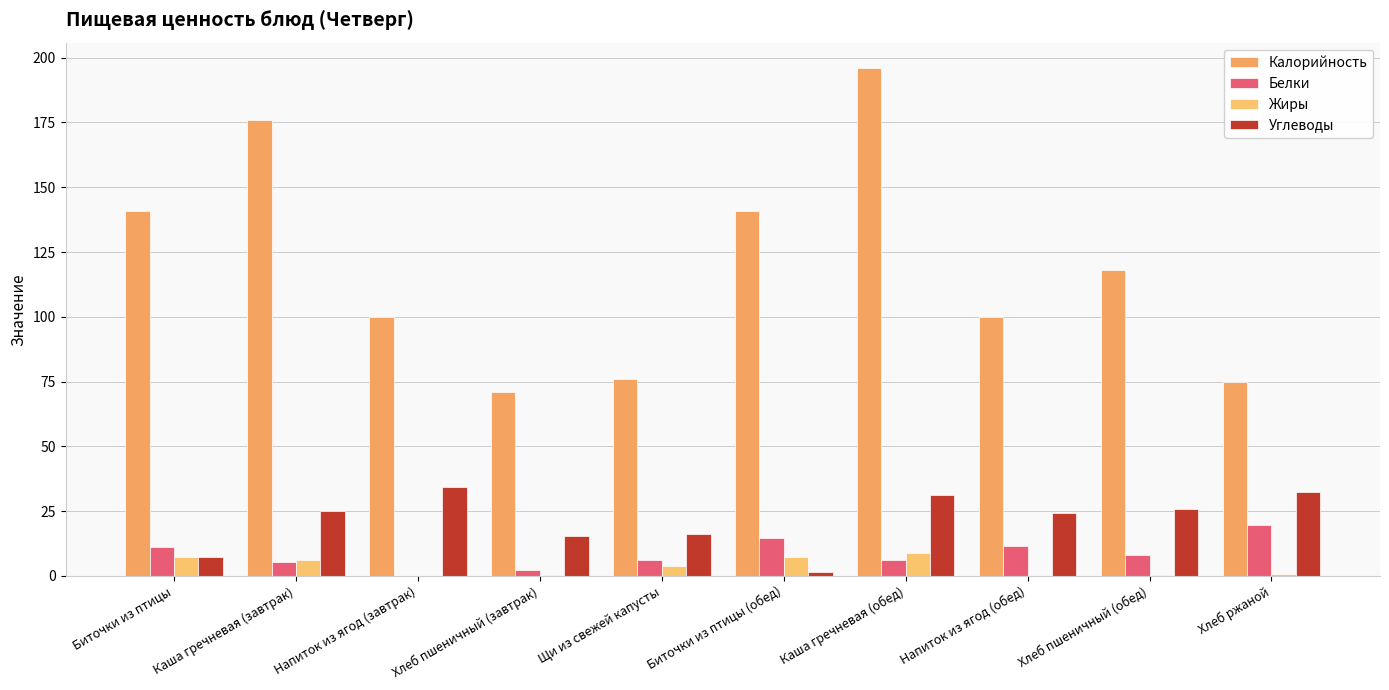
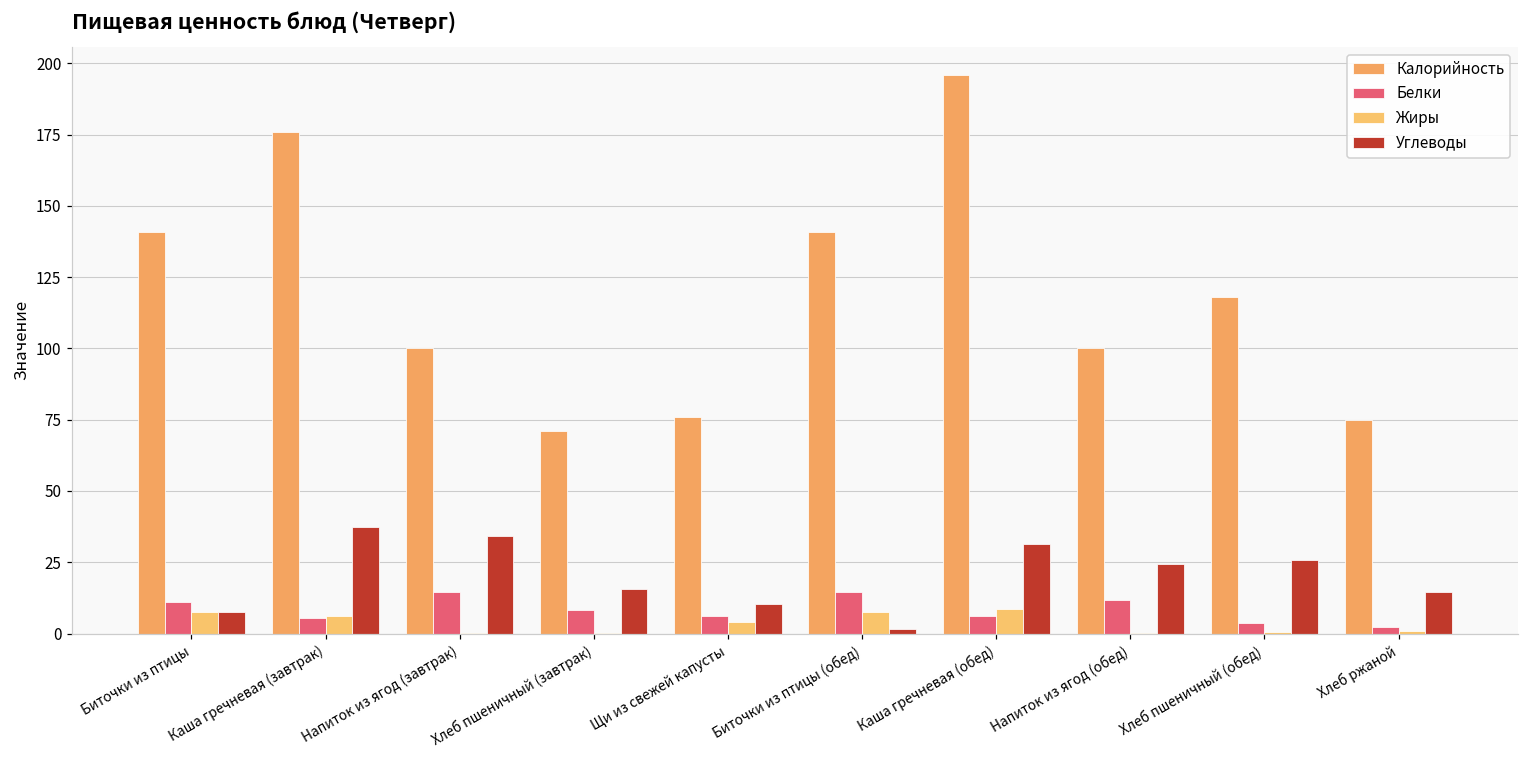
Углеводы, Каша гречневая (завтрак): 25 -> 38
Белки, Напиток из ягод (завтрак): 0 -> 15
Белки, Хлеб пшеничный (завтрак): 2 -> 8
Углеводы, Щи из свежей капусты: 16 -> 11
Белки, Хлеб пшеничный (обед): 8 -> 4
Белки, Хлеб ржаной: 20 -> 2
Углеводы, Хлеб ржаной: 32 -> 15
